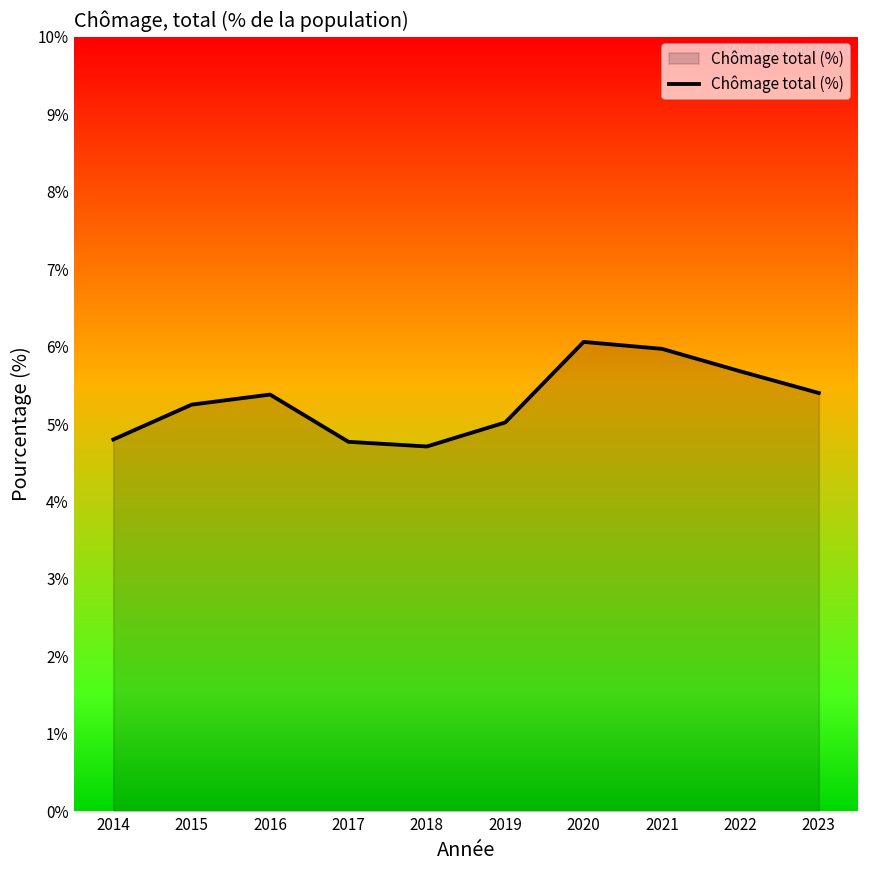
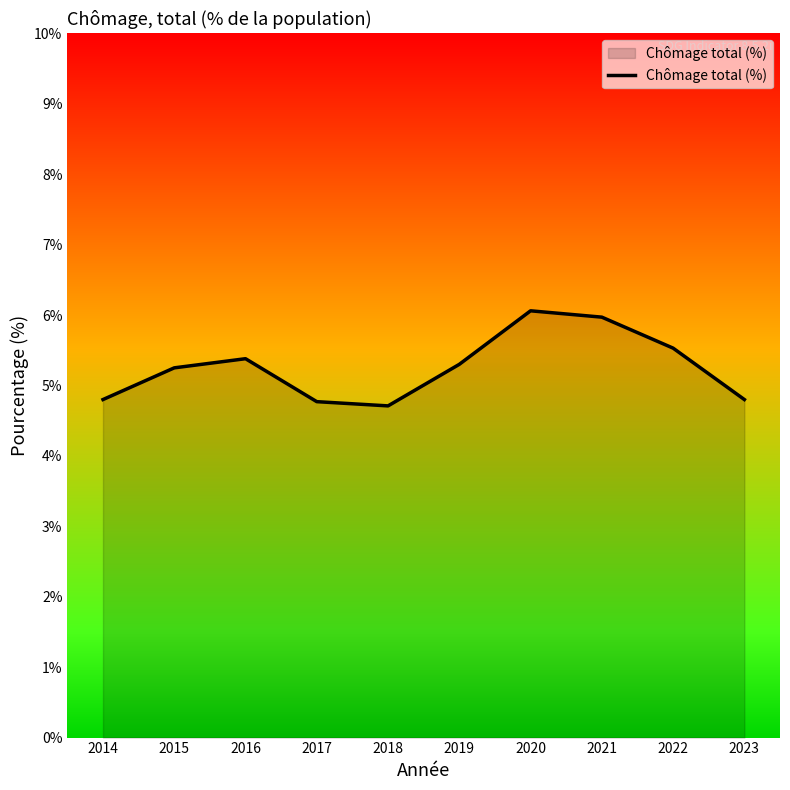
2019: 5.0% -> 5.3%
2022: 5.7% -> 5.5%
2023: 5.4% -> 4.8%
